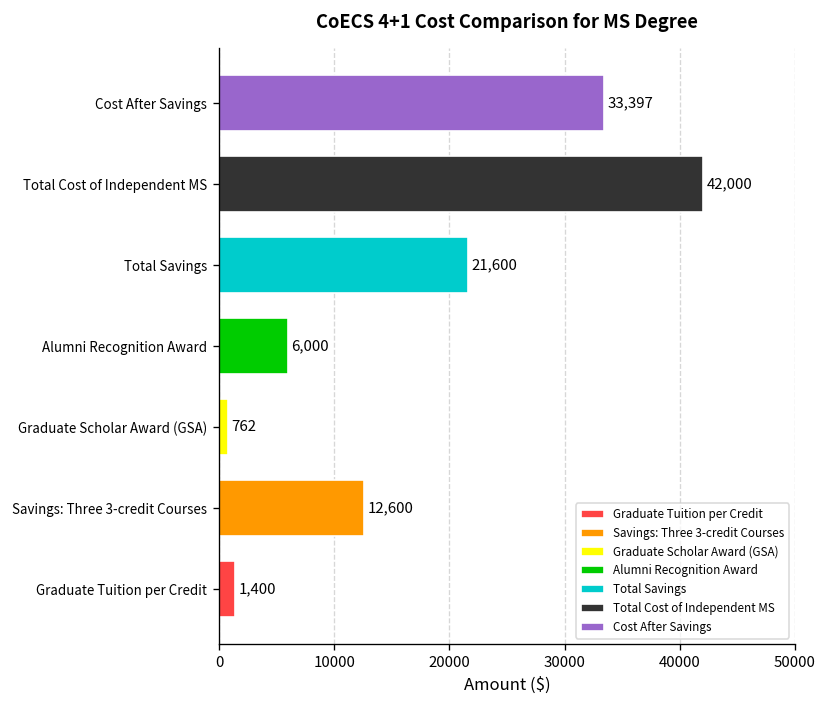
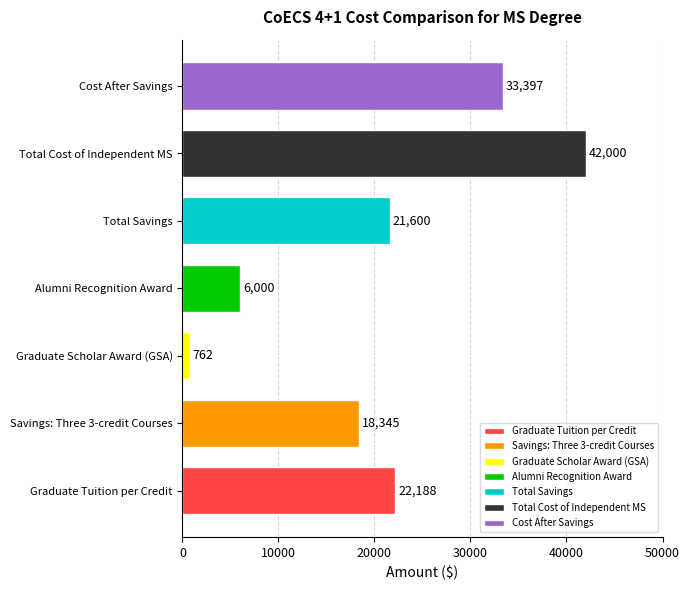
Savings: Three 3-credit Courses: 12,600 -> 18,345
Graduate Tuition per Credit: 1,400 -> 22,188
